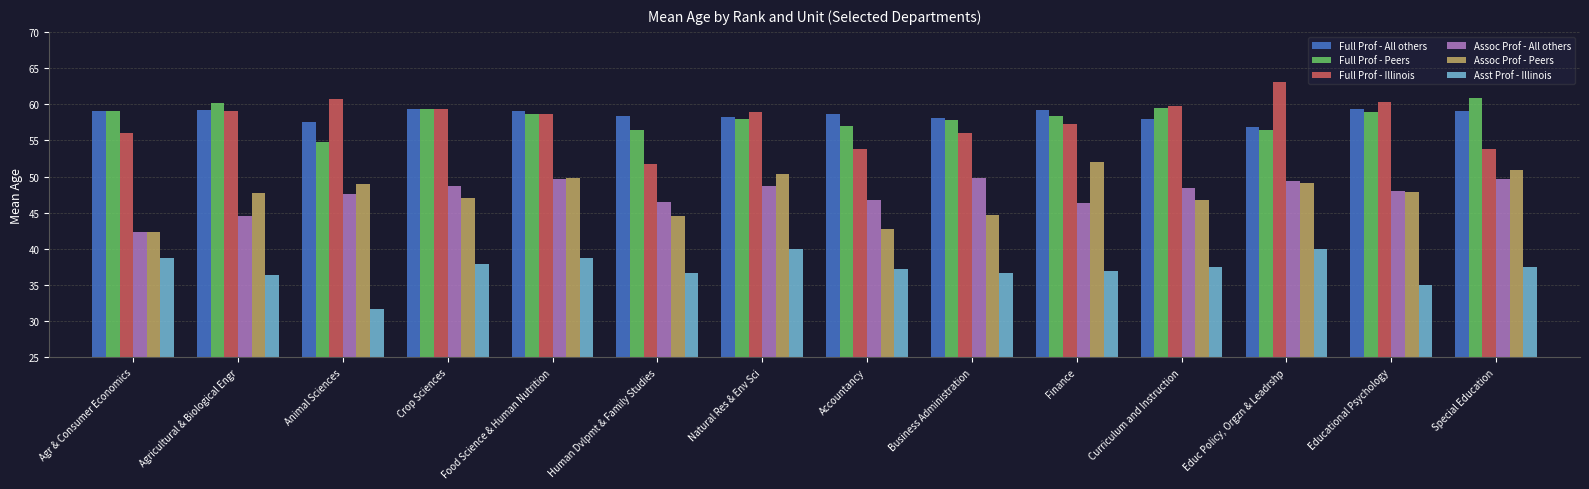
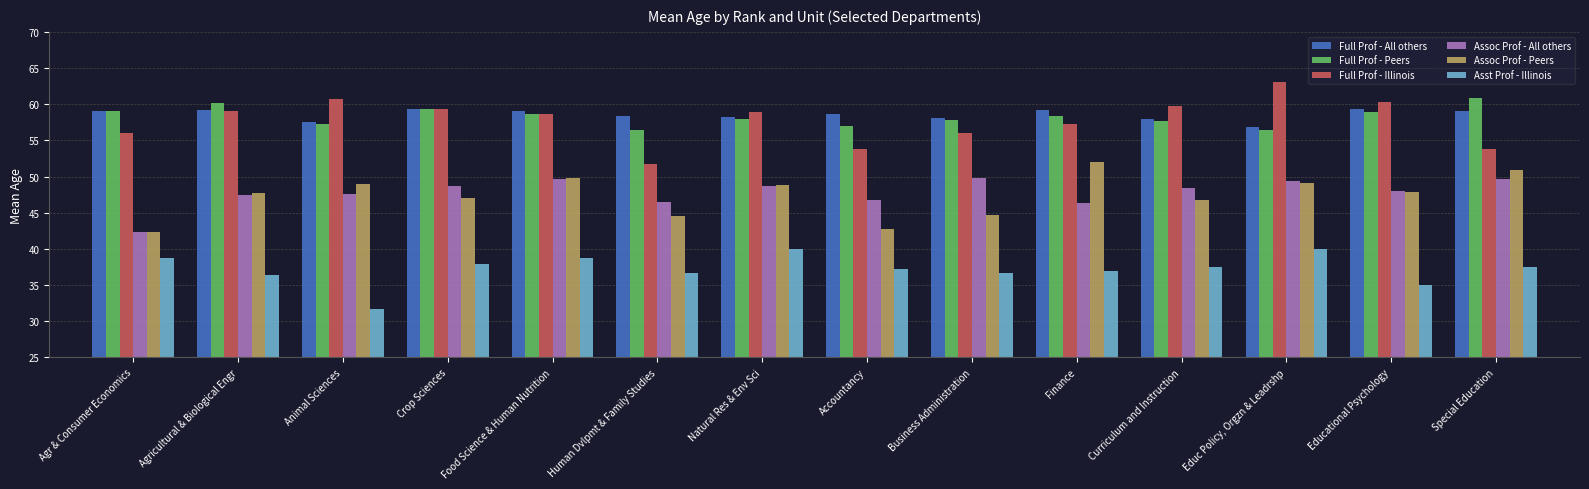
Assoc Prof - All others, Agricultural & Biological Engr: 45 -> 47
Full Prof - Peers, Animal Sciences: 55 -> 57
Assoc Prof - Peers, Natural Res & Env Sci: 50 -> 49
Full Prof - Peers, Curriculum and Instruction: 60 -> 58
